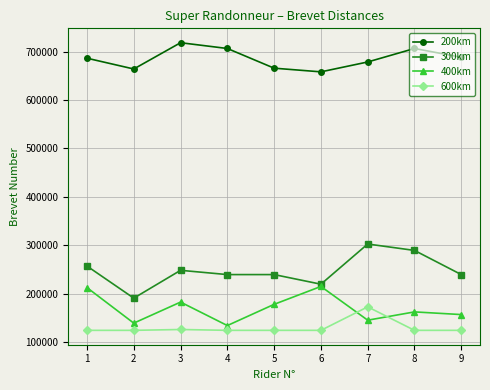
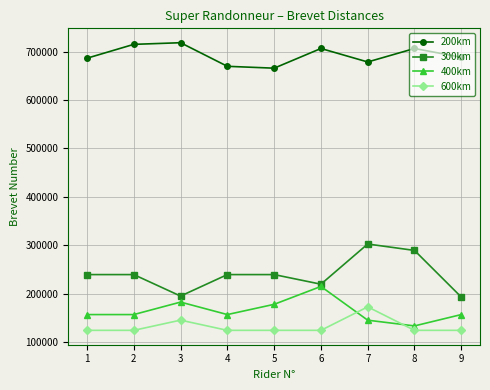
300km, 1: 260000 -> 240000
400km, 1: 210000 -> 160000
200km, 2: 660000 -> 720000
300km, 2: 190000 -> 240000
400km, 2: 140000 -> 160000
300km, 3: 250000 -> 190000
600km, 3: 130000 -> 150000
200km, 4: 710000 -> 670000
400km, 4: 130000 -> 160000
200km, 6: 660000 -> 710000
400km, 8: 160000 -> 130000
300km, 9: 240000 -> 190000
